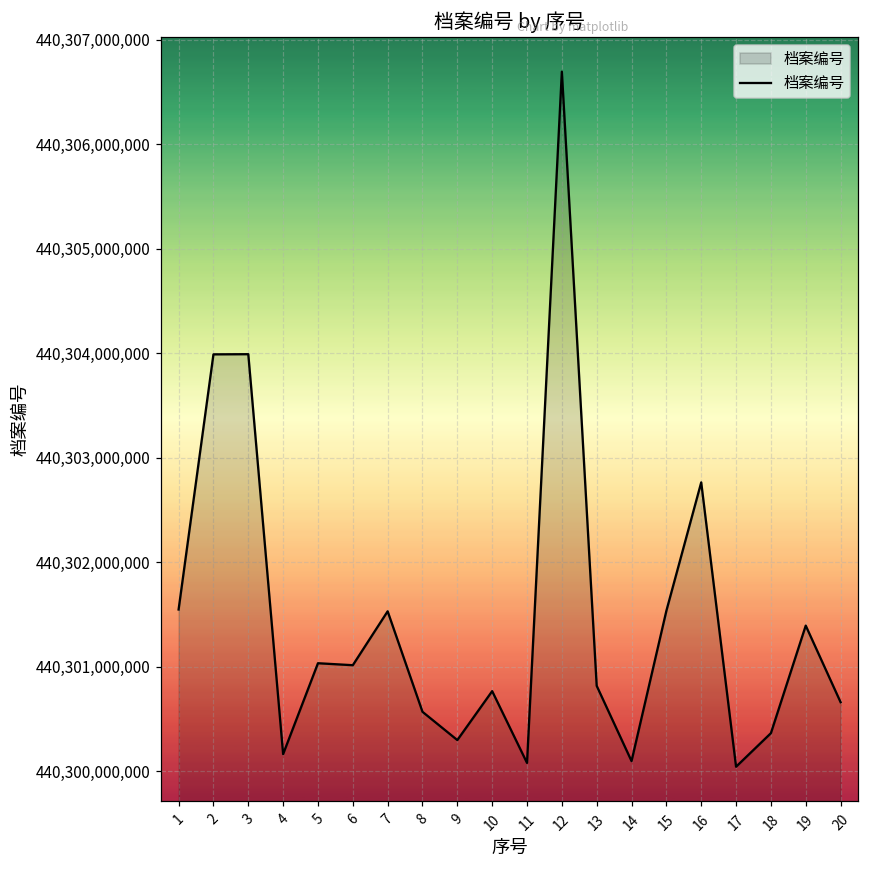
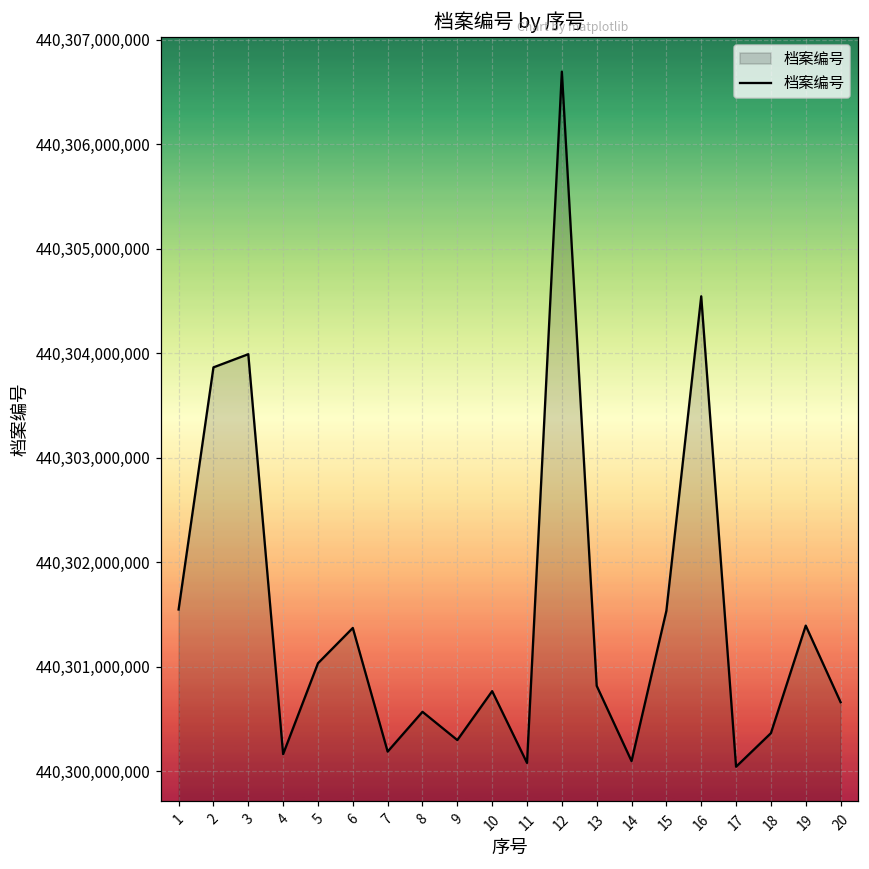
2: 440,304,000,000 -> 440,303,900,000
6: 440,301,000,000 -> 440,301,400,000
7: 440,301,500,000 -> 440,300,200,000
16: 440,302,800,000 -> 440,304,500,000
